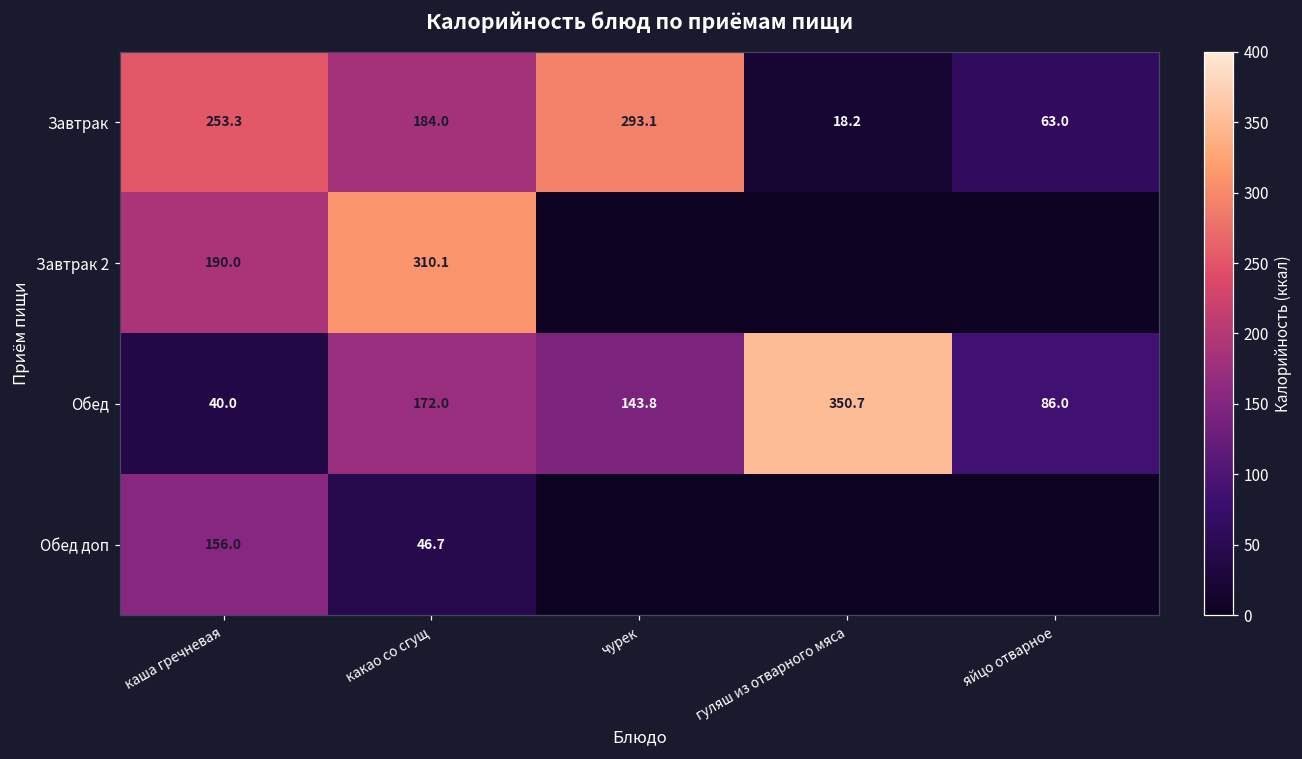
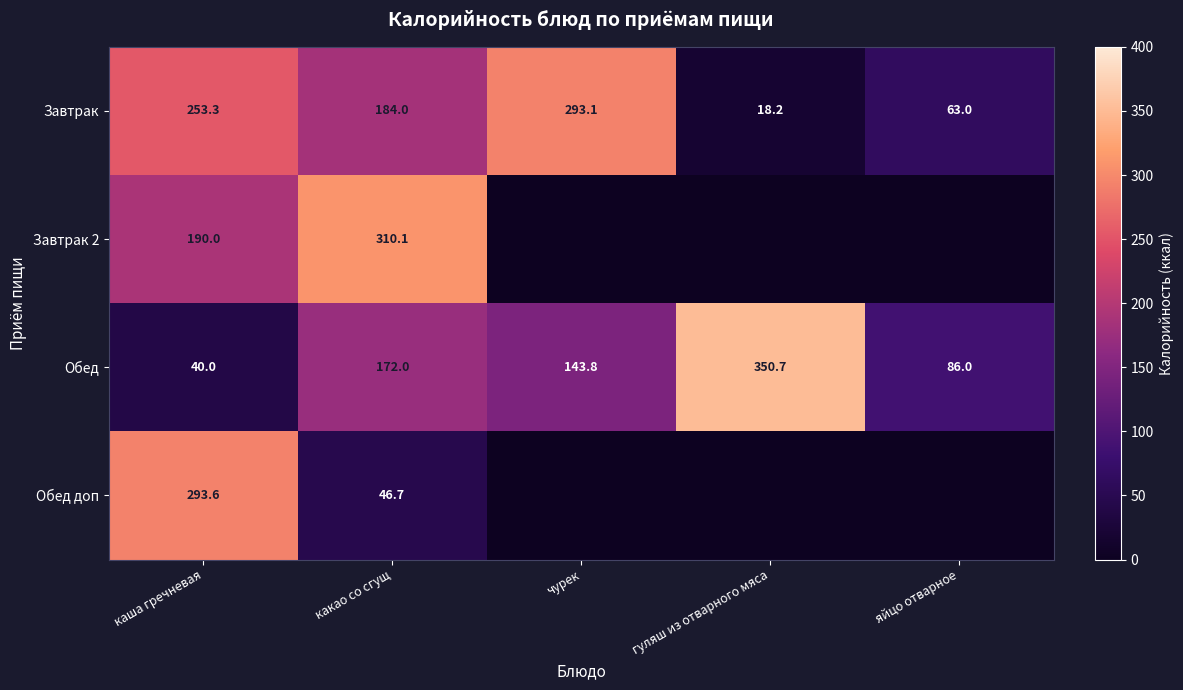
Обед доп, каша гречневая: 156.0 -> 293.6
